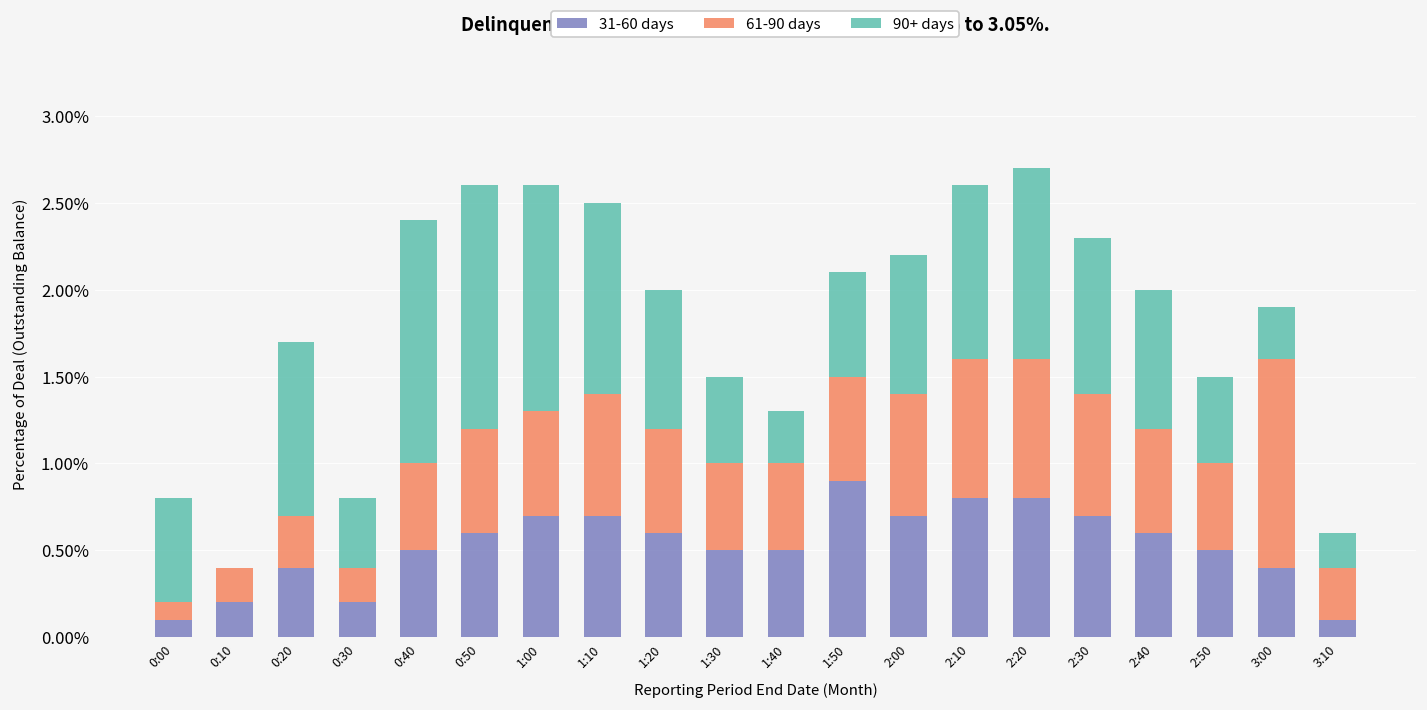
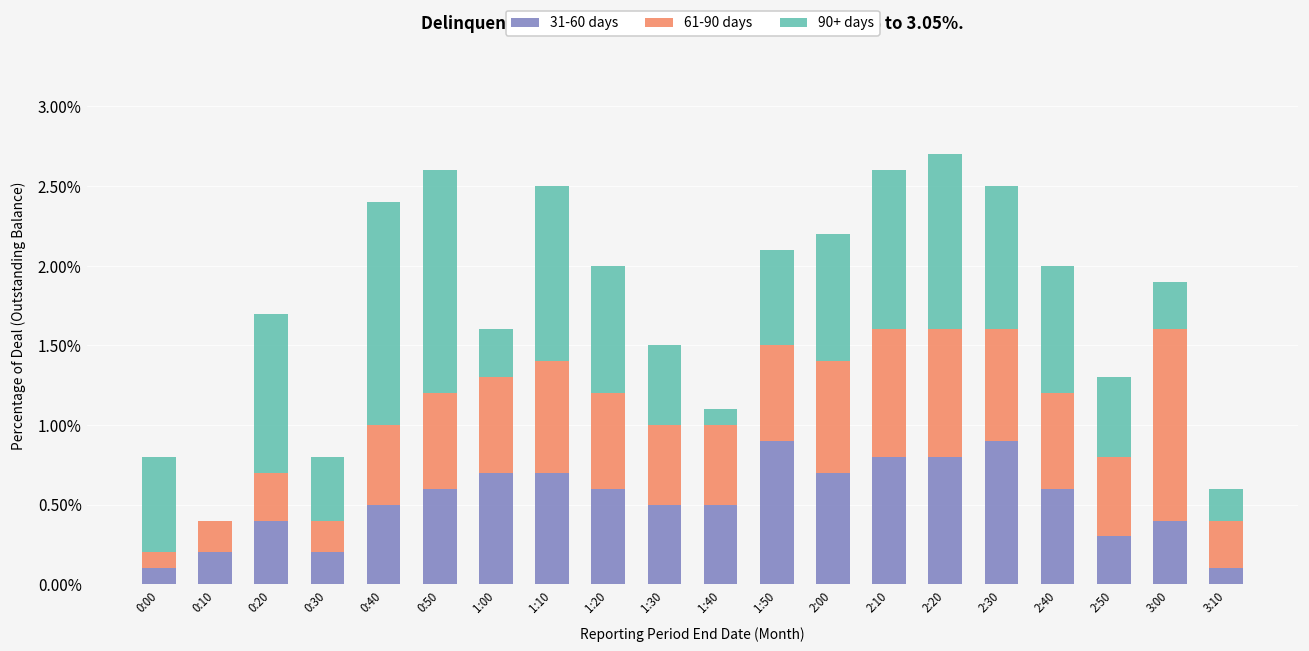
90+ days, 1:00: 1.3% -> 0.3%
90+ days, 1:40: 0.3% -> 0.1%
31-60 days, 2:30: 0.7% -> 0.9%
31-60 days, 2:50: 0.5% -> 0.3%
